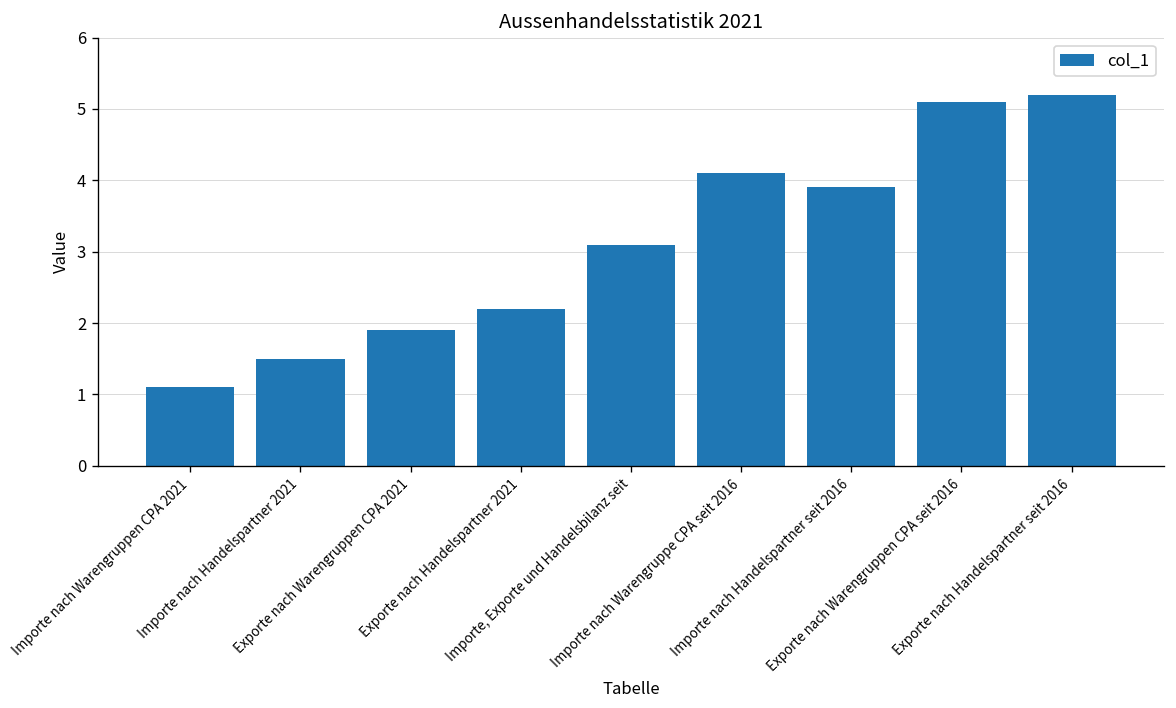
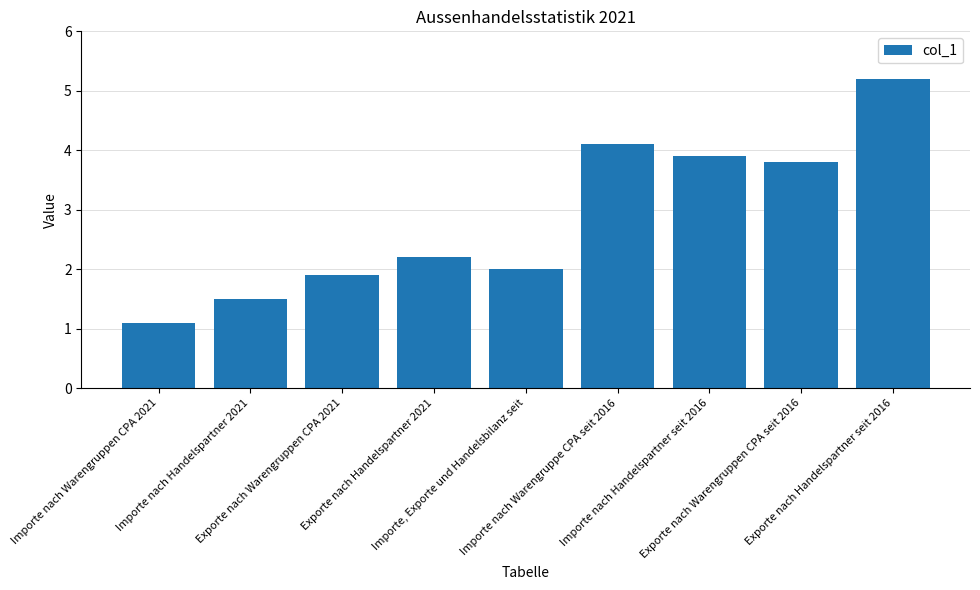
Importe, Exporte und Handelsbilanz seit: 3.1 -> 2.0
Exporte nach Warengruppen CPA seit 2016: 5.1 -> 3.8
